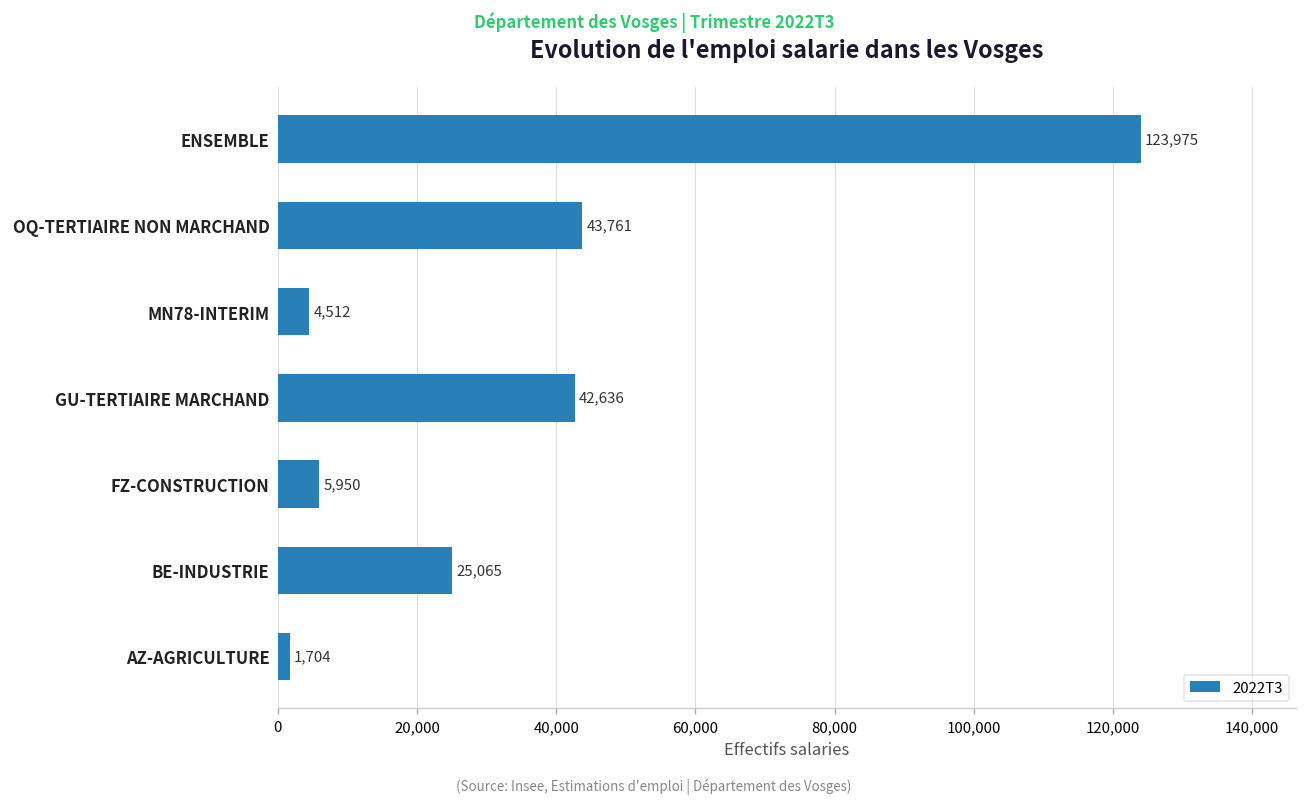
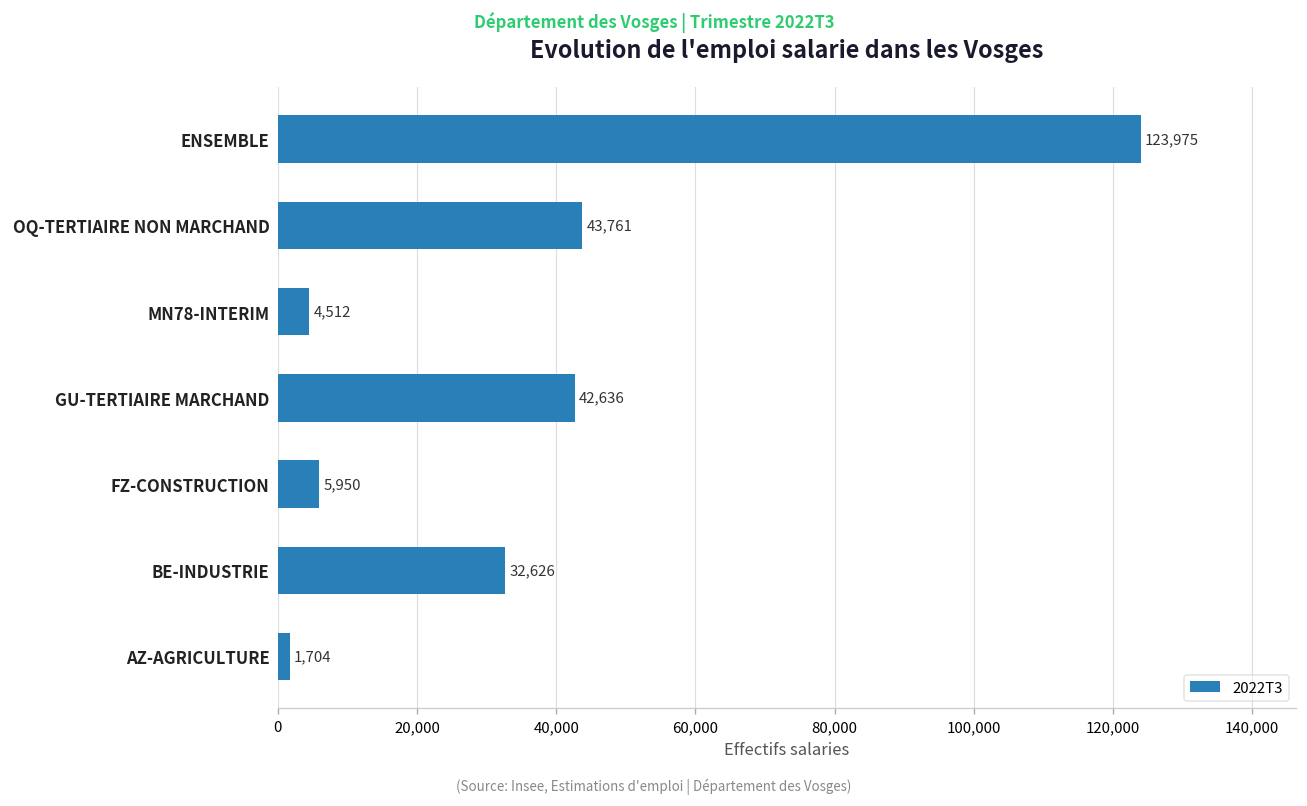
BE-INDUSTRIE: 25,065 -> 32,626
